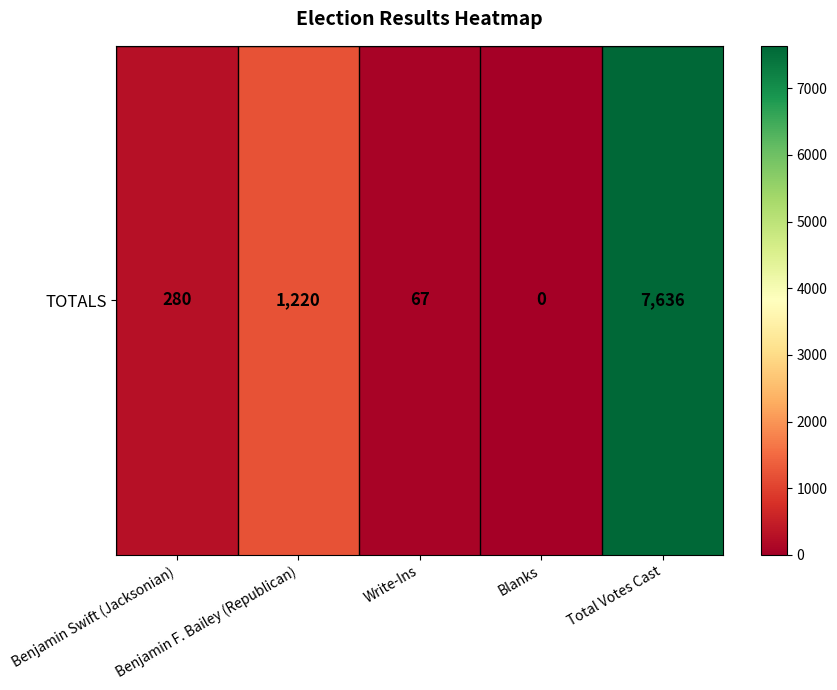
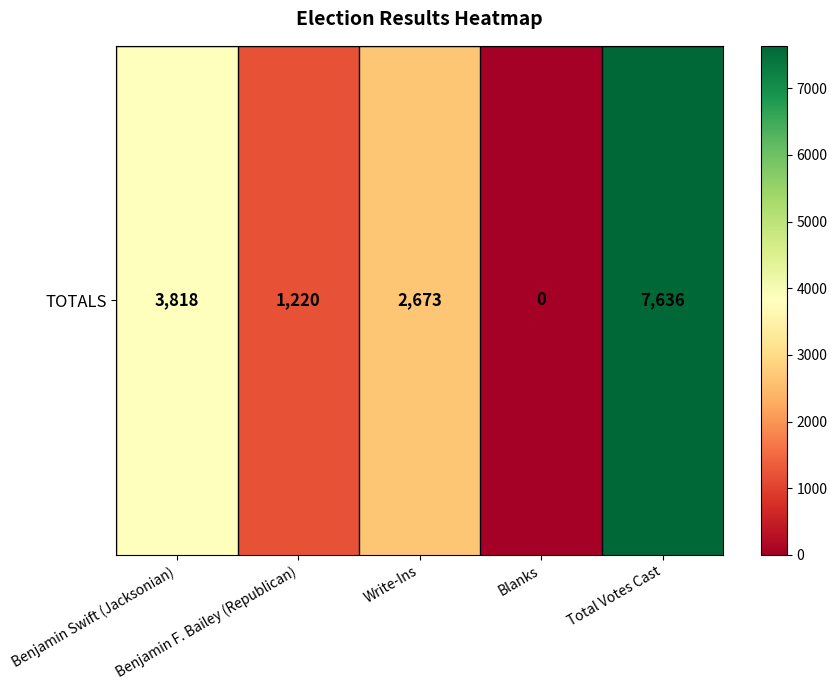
TOTALS, Benjamin Swift (Jacksonian): 280 -> 3,818
TOTALS, Write-Ins: 67 -> 2,673
